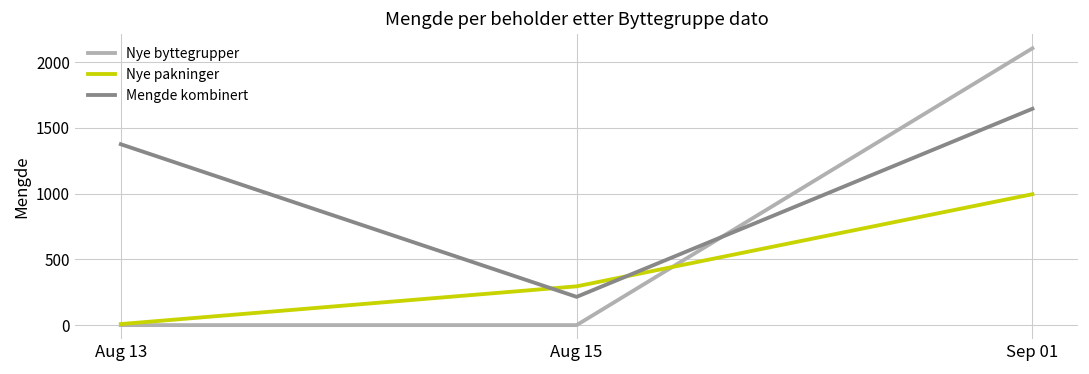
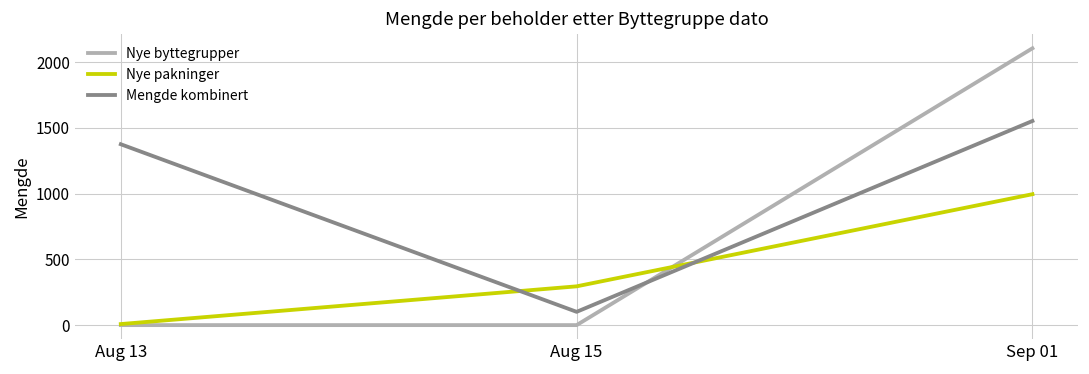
Mengde kombinert, Aug 15: 220 -> 100
Mengde kombinert, Sep 01: 1650 -> 1550
